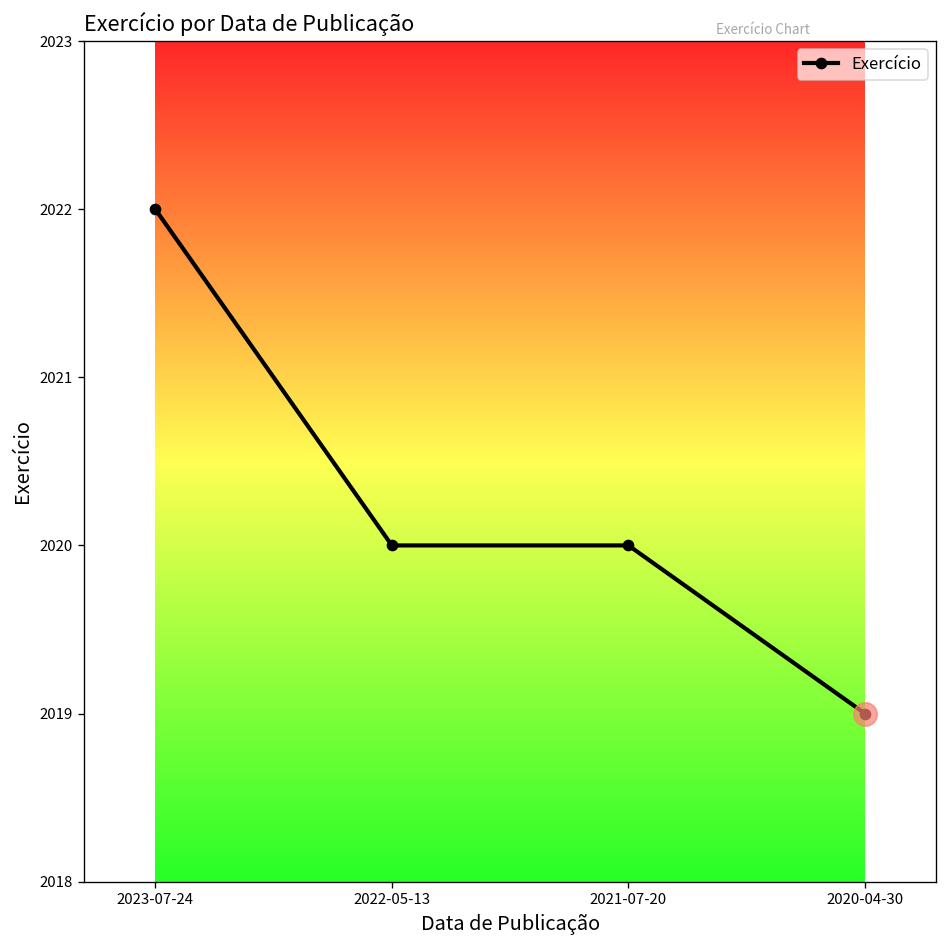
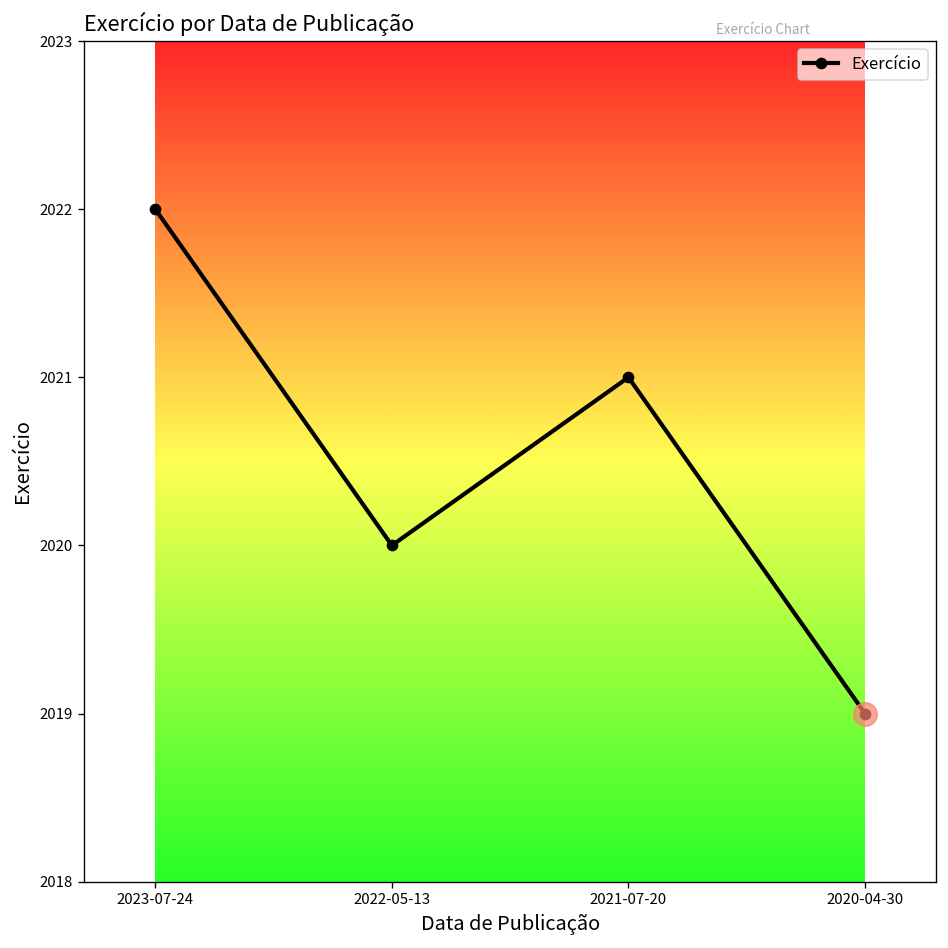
Exercício, 2021-07-20: 2020 -> 2021
